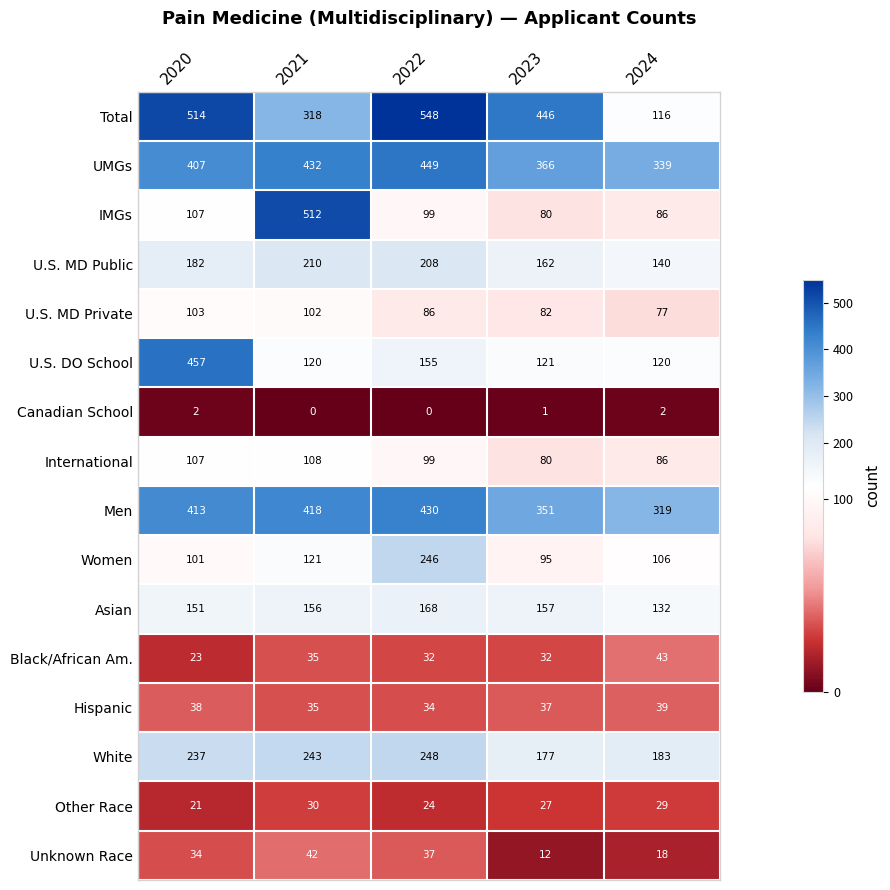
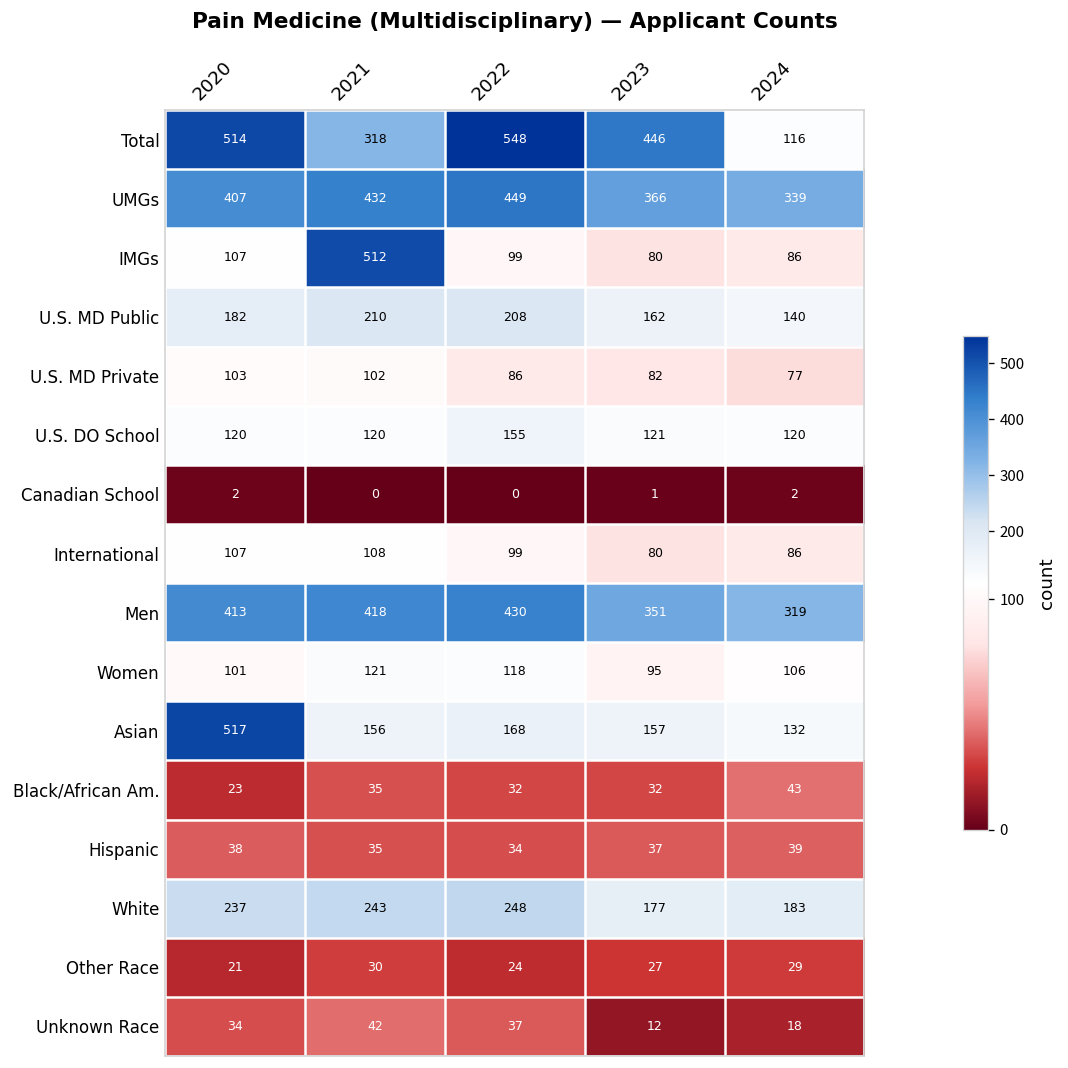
U.S. DO School, 2020: 457 -> 120
Women, 2022: 246 -> 118
Asian, 2020: 151 -> 517
